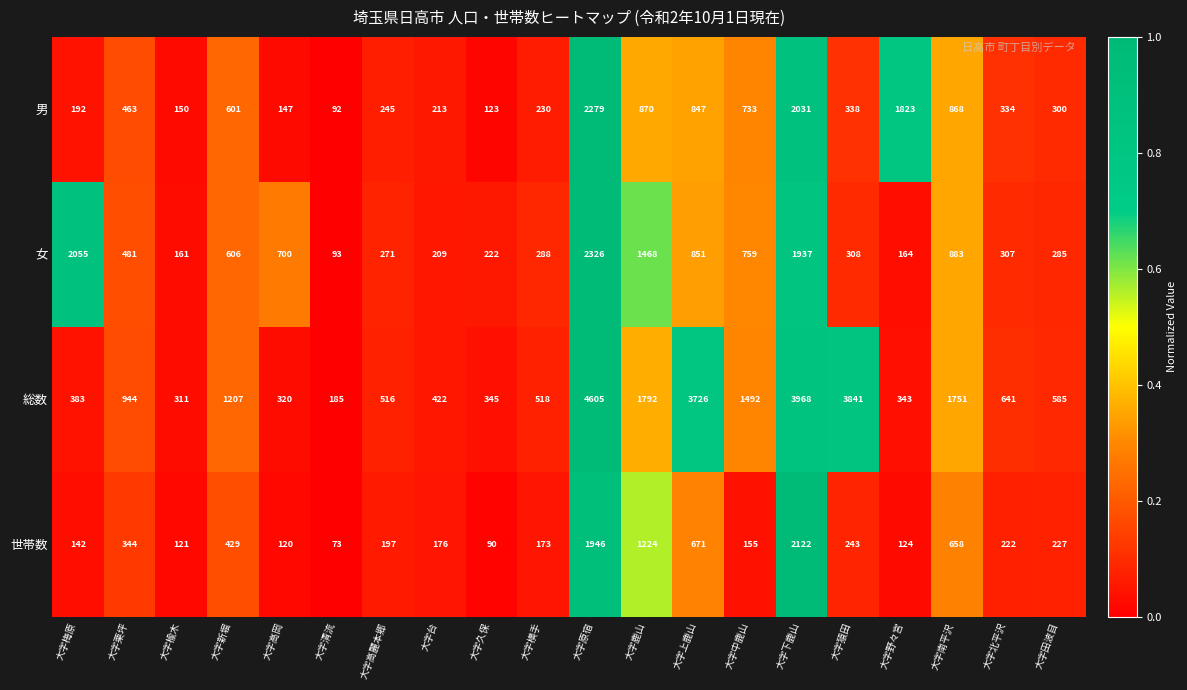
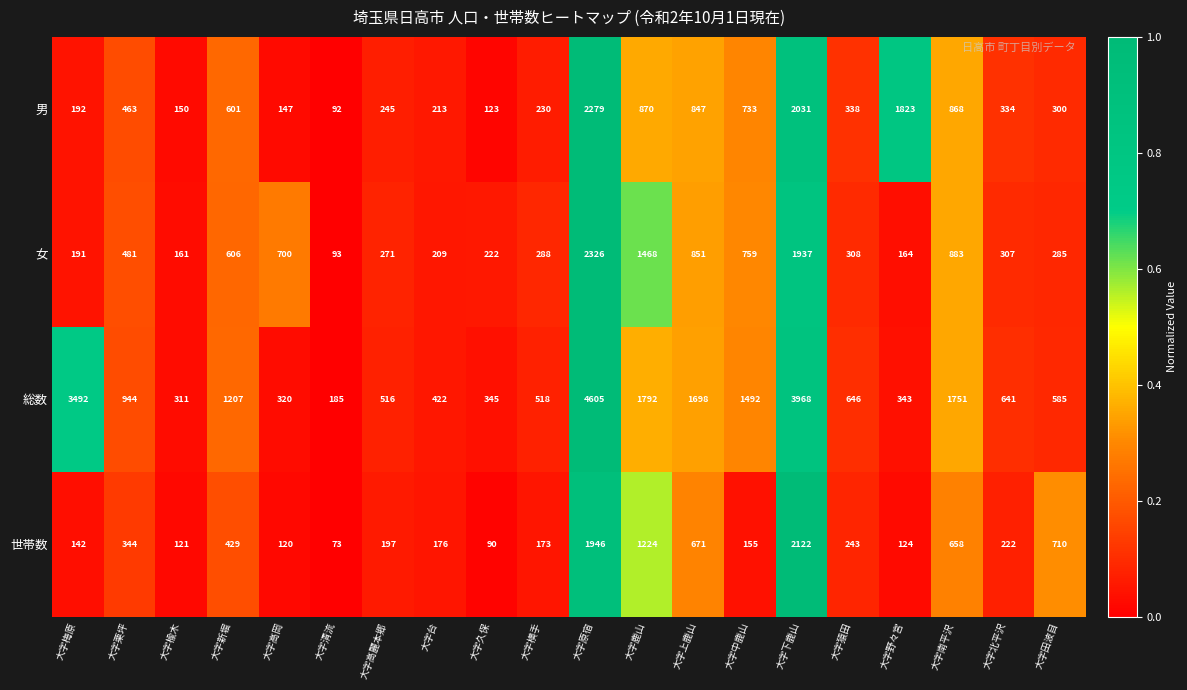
女, 大字梅原: 2055 -> 191
総数, 大字梅原: 383 -> 3492
総数, 大字上鹿山: 3726 -> 1698
総数, 大字猿田: 3841 -> 646
世帯数, 大字田波目: 227 -> 710
